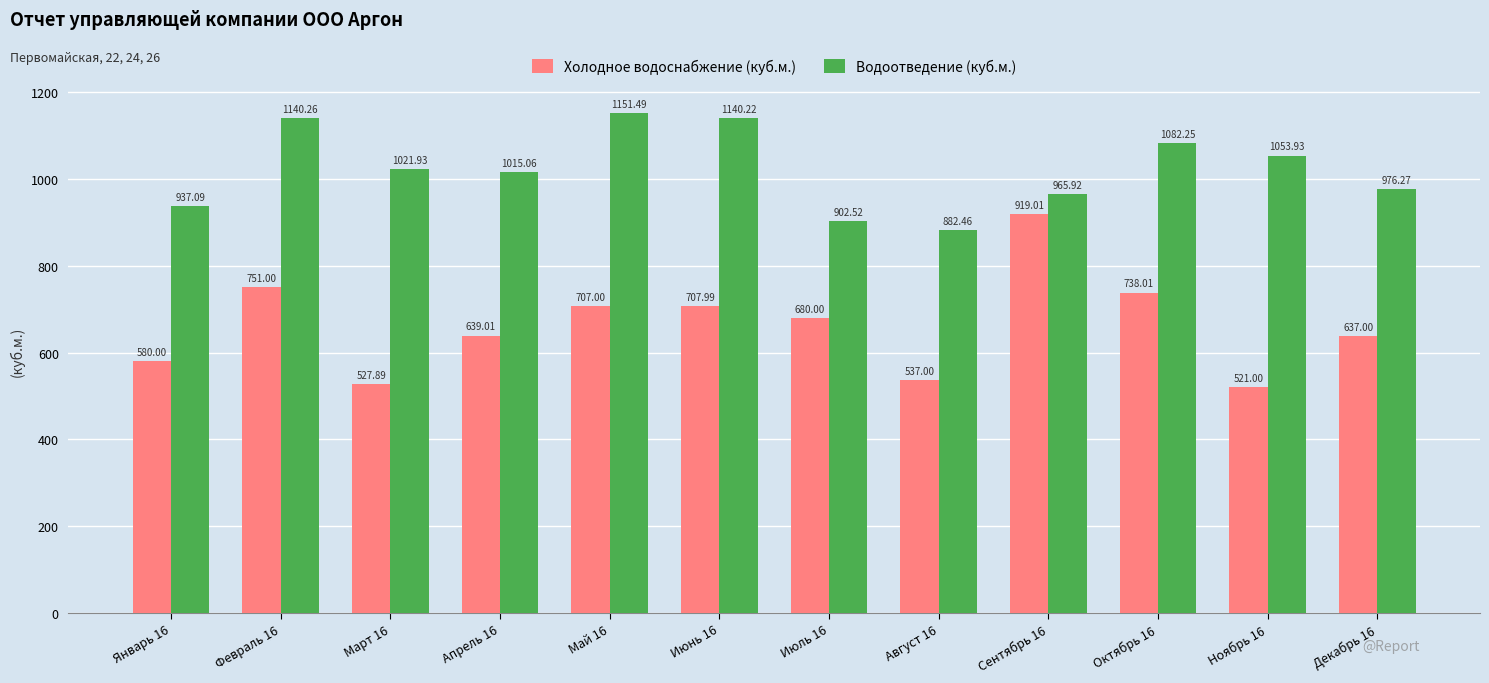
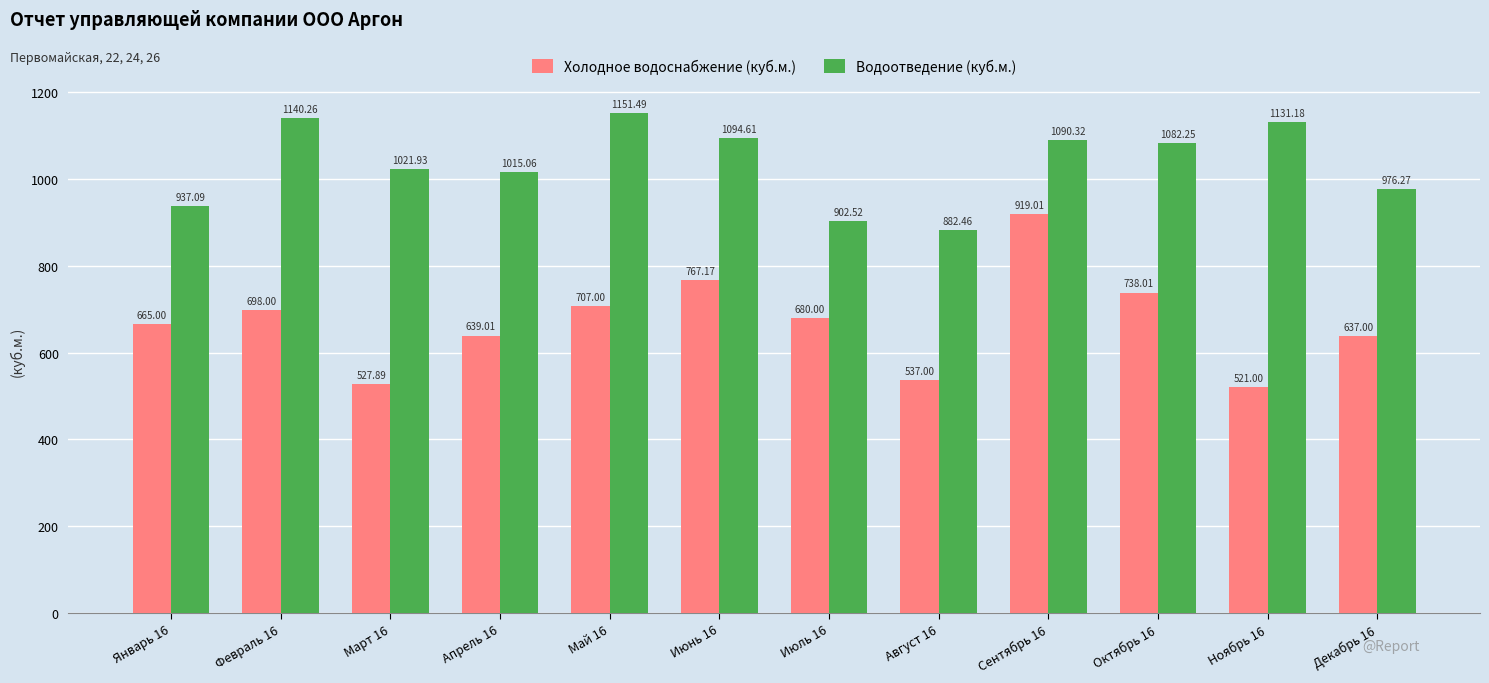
Холодное водоснабжение (куб.м.), Январь 16: 580.00 -> 665.00
Холодное водоснабжение (куб.м.), Февраль 16: 751.00 -> 698.00
Холодное водоснабжение (куб.м.), Июнь 16: 707.99 -> 767.17
Водоотведение (куб.м.), Июнь 16: 1140.22 -> 1094.61
Водоотведение (куб.м.), Сентябрь 16: 965.92 -> 1090.32
Водоотведение (куб.м.), Ноябрь 16: 1053.93 -> 1131.18
